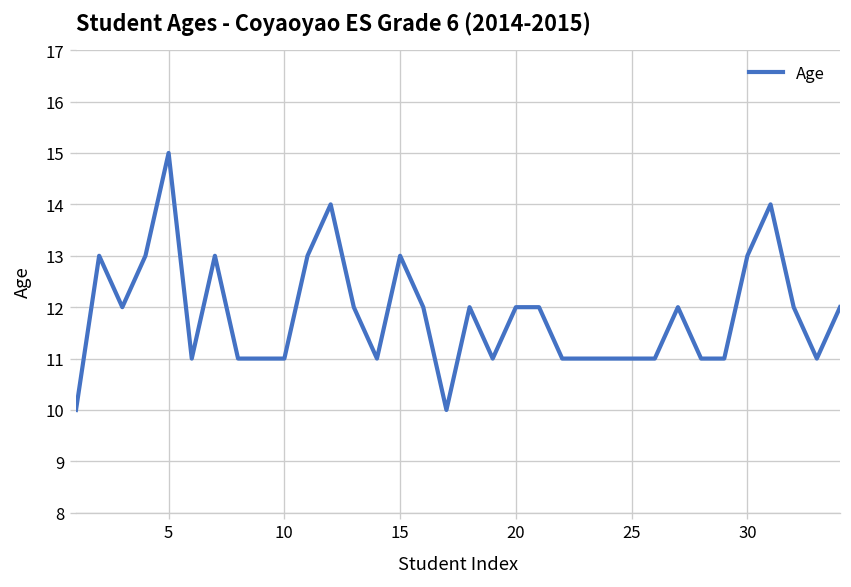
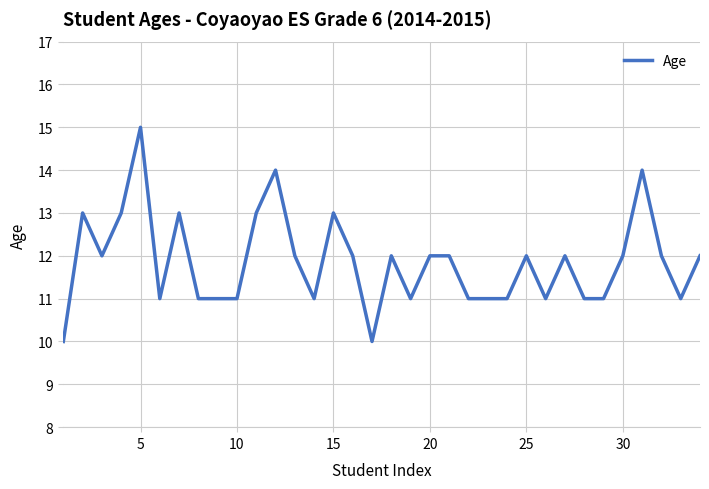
25: 11 -> 12
30: 13 -> 12
